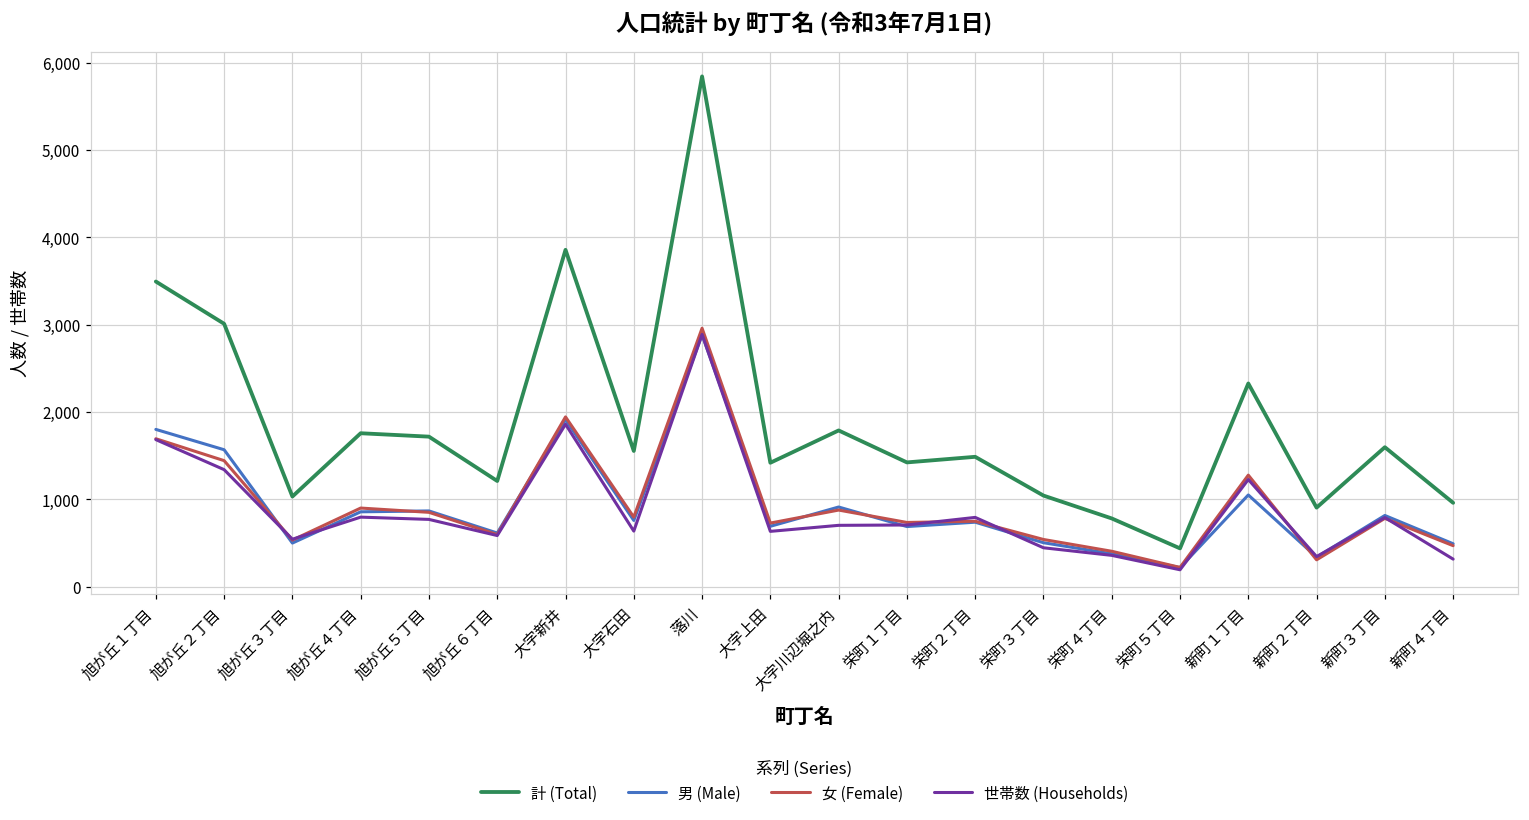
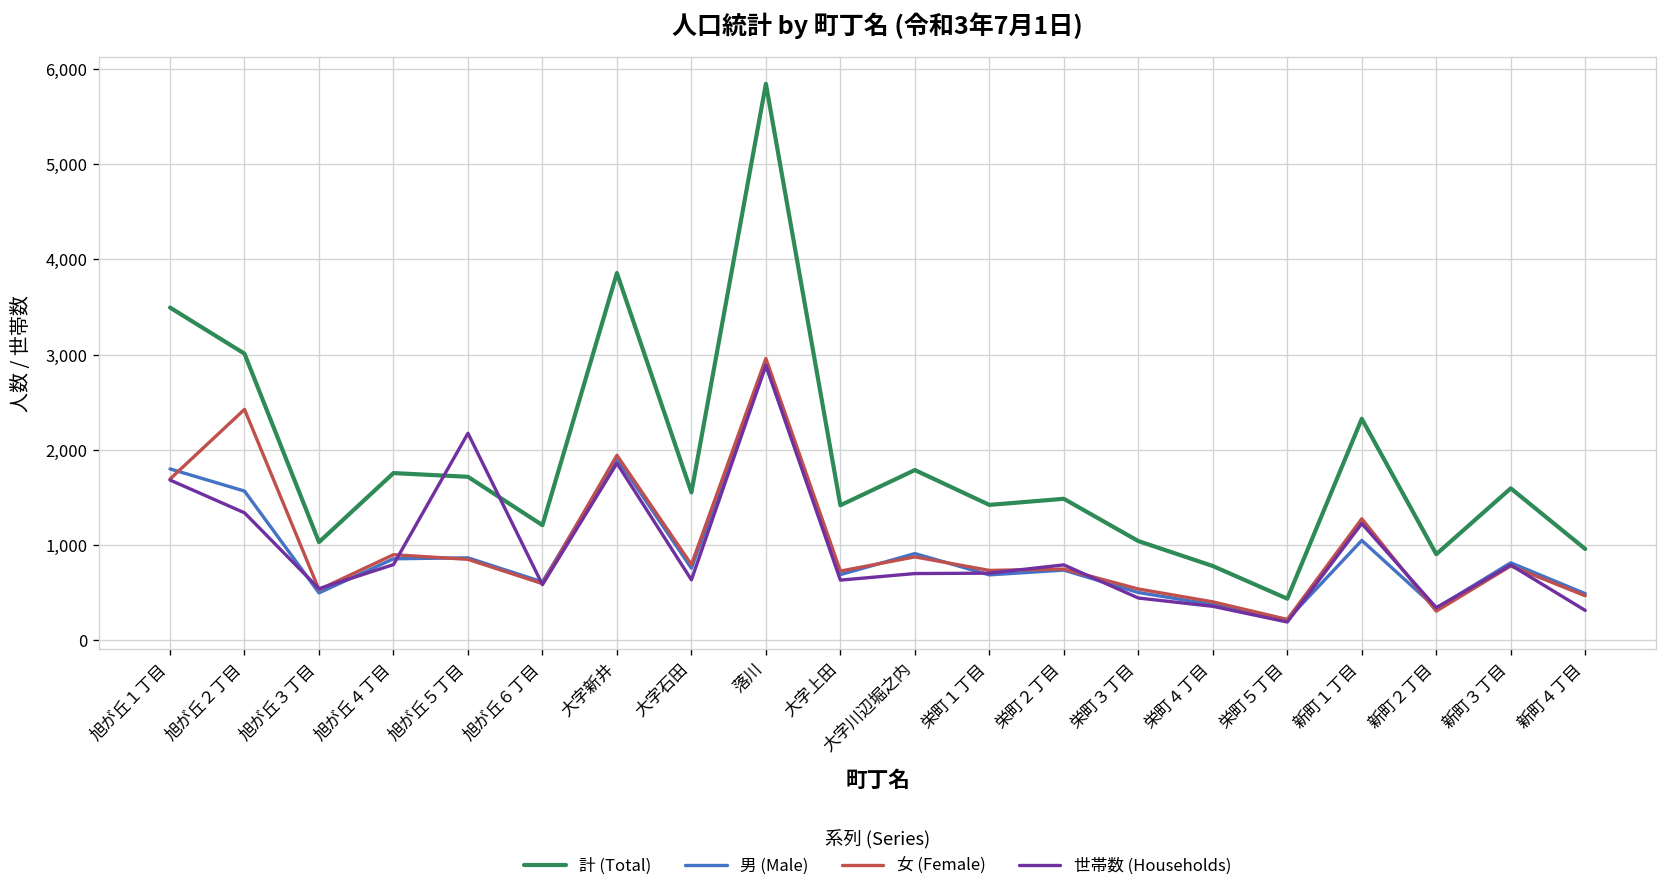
女 (Female), 旭が丘２丁目: 1,400 -> 2,400
世帯数 (Households), 旭が丘５丁目: 800 -> 2,200
